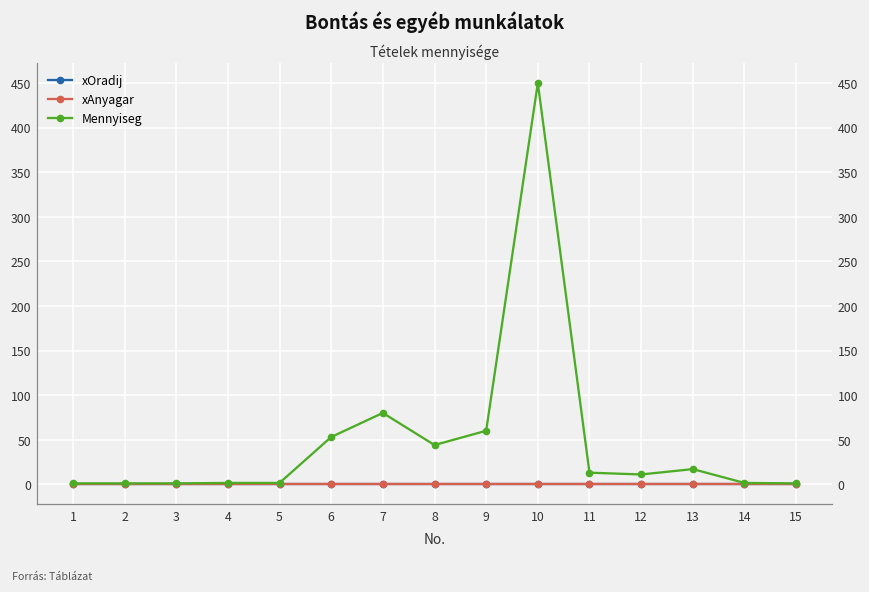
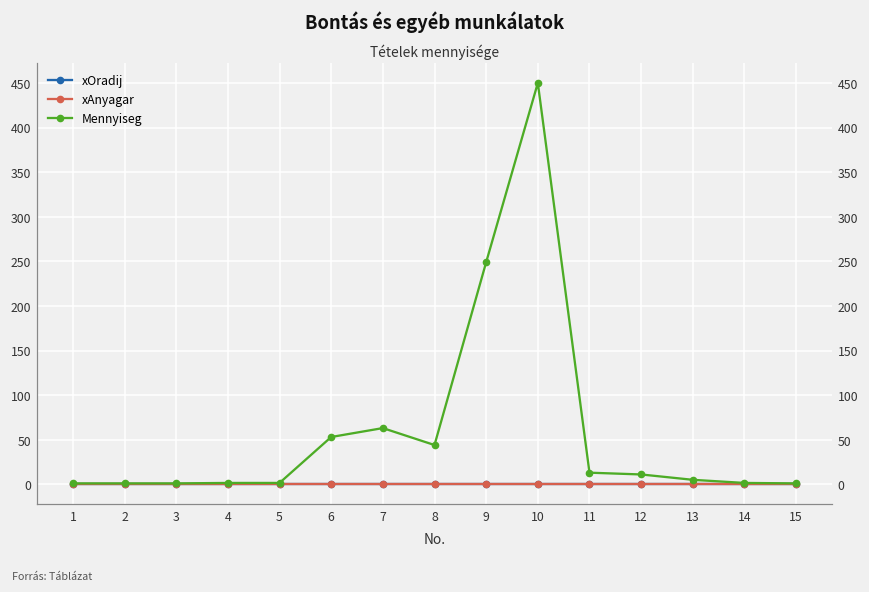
Mennyiseg, 7: 80 -> 60
Mennyiseg, 9: 60 -> 250
Mennyiseg, 13: 20 -> 10
